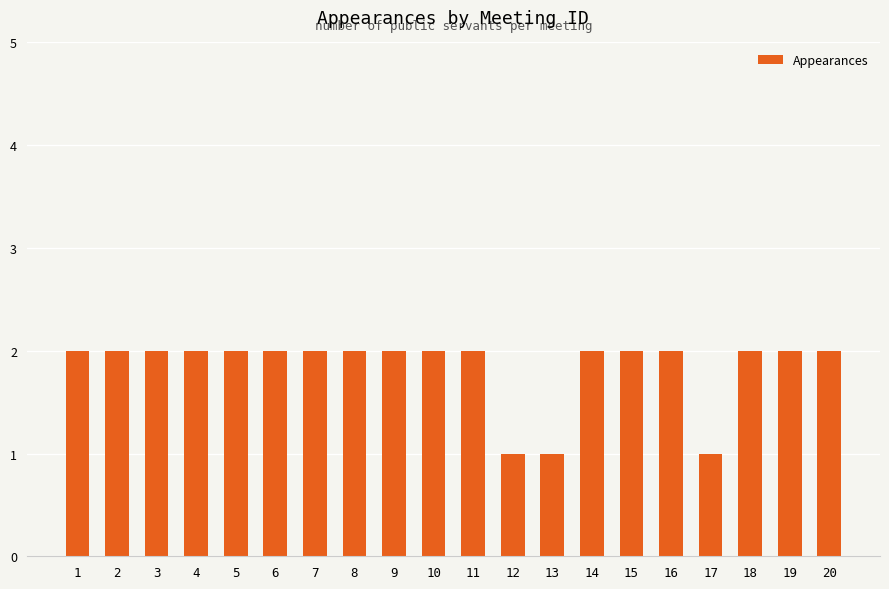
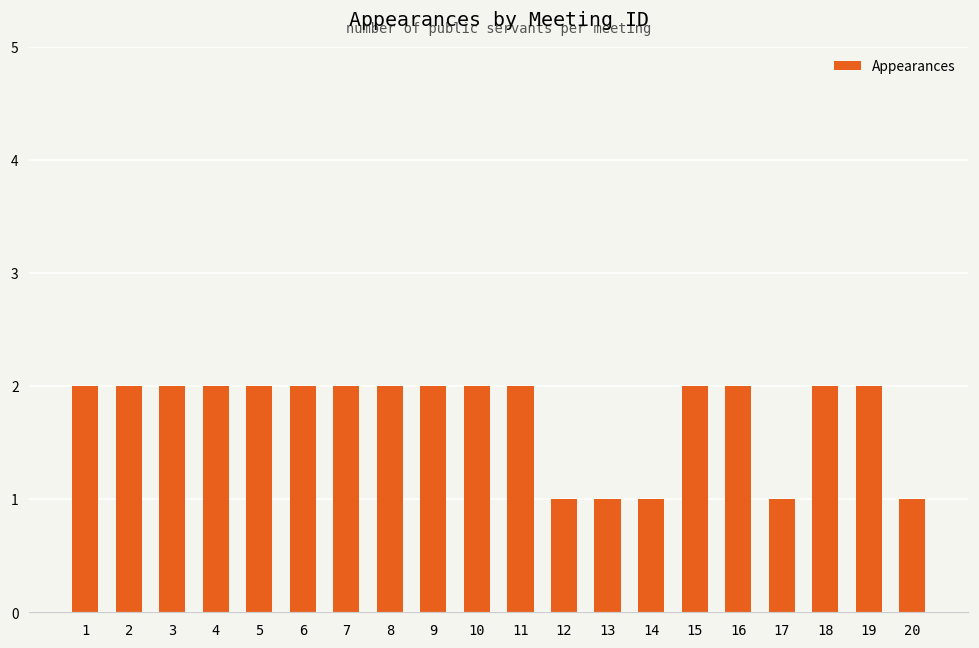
14: 2 -> 1
20: 2 -> 1
